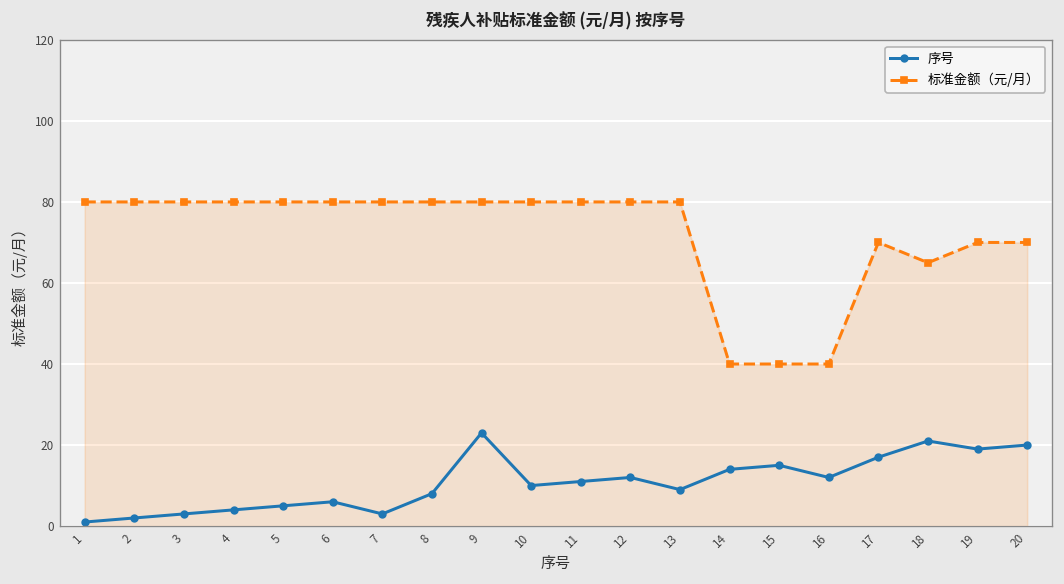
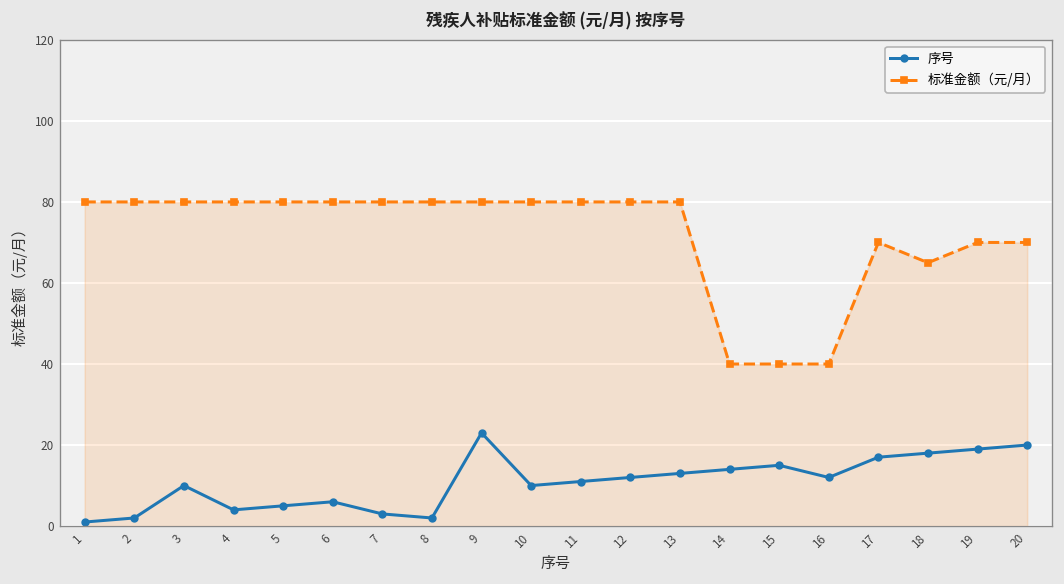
序号, 3: 3 -> 10
序号, 8: 8 -> 2
序号, 13: 9 -> 13
序号, 18: 21 -> 18
